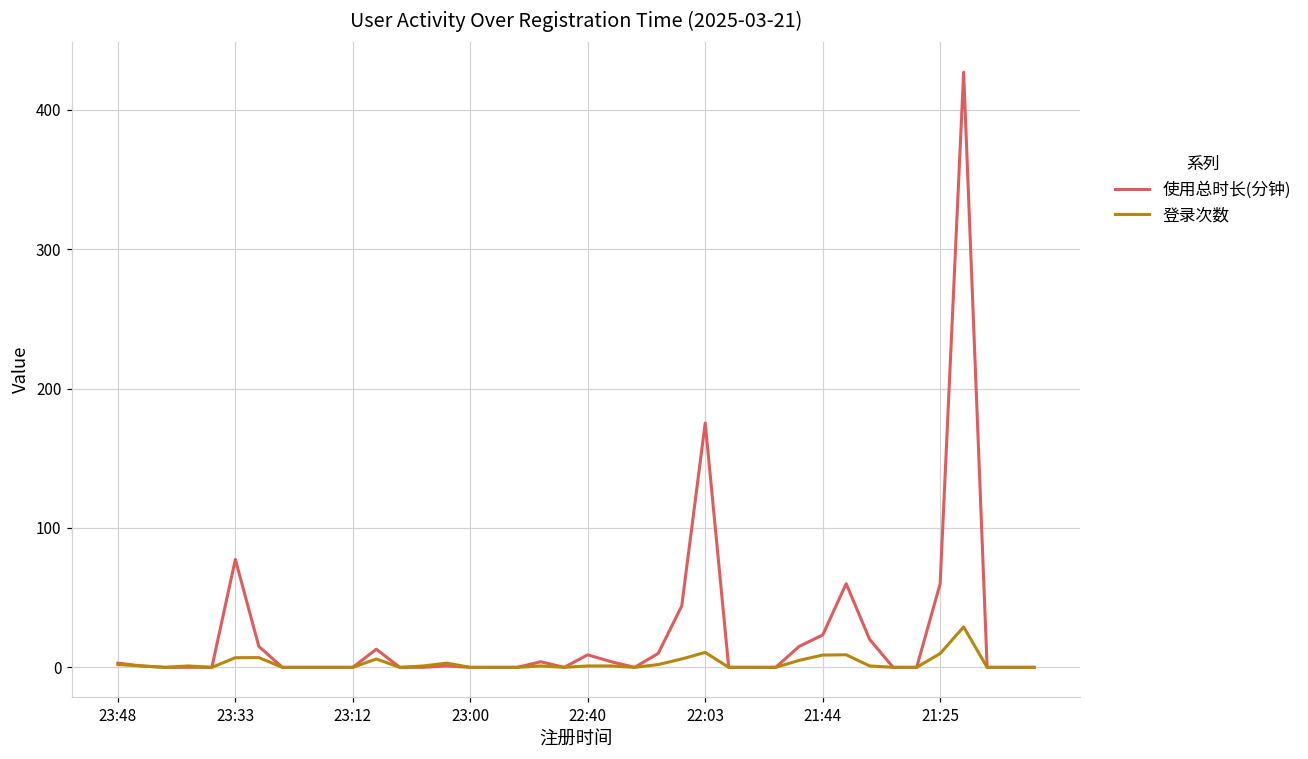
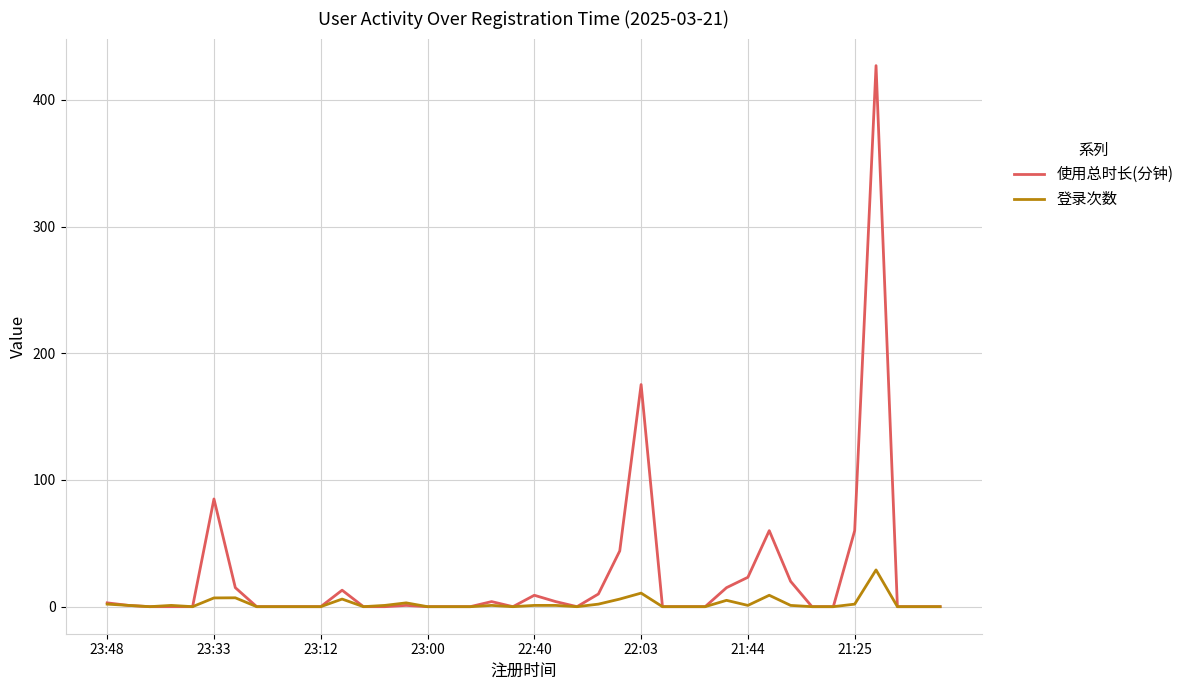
使用总时长(分钟), 23:33: 77 -> 85
登录次数, 21:44: 9 -> 1
登录次数, 21:25: 10 -> 2
